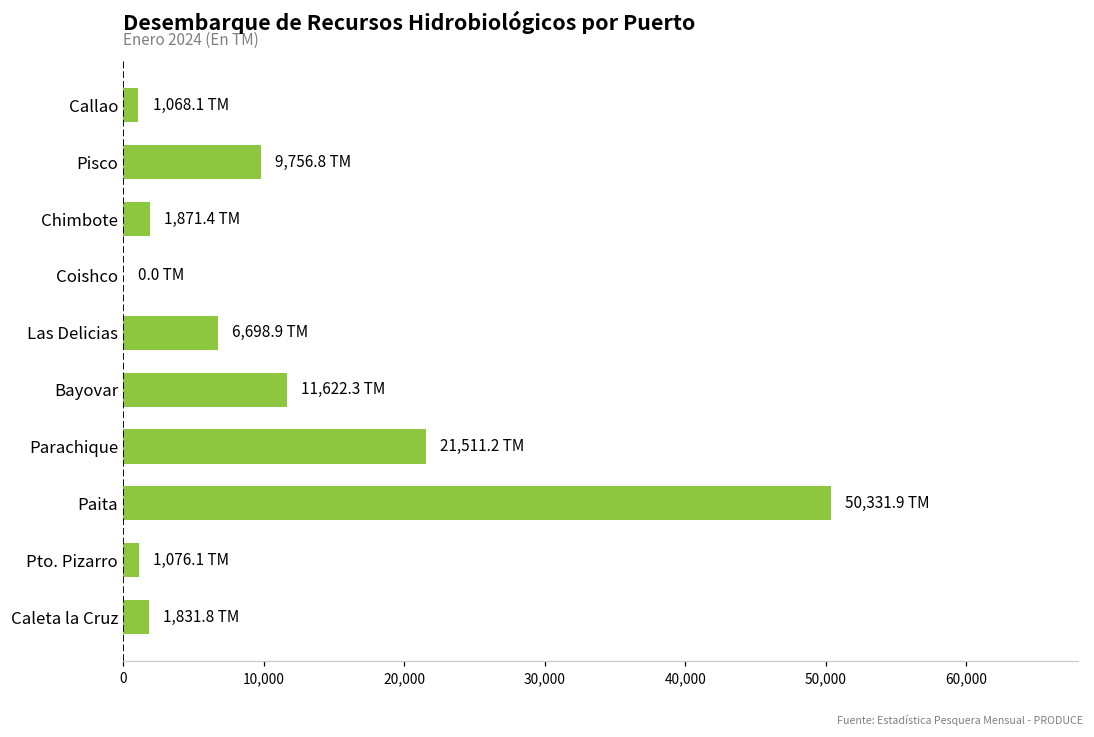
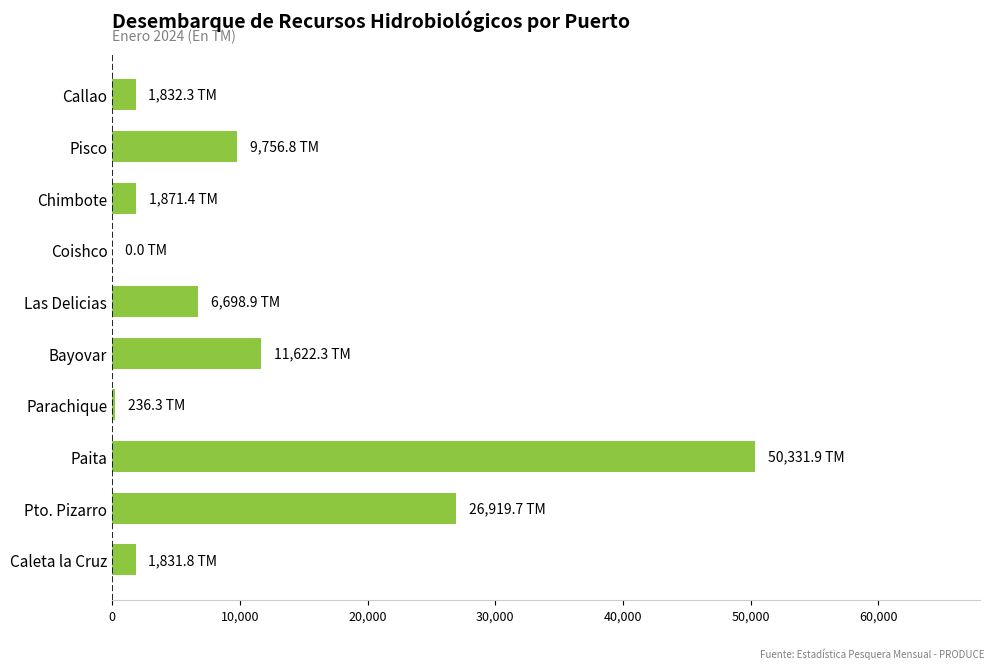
Callao: 1,068.1 -> 1,832.3
Parachique: 21,511.2 -> 236.3
Pto. Pizarro: 1,076.1 -> 26,919.7
